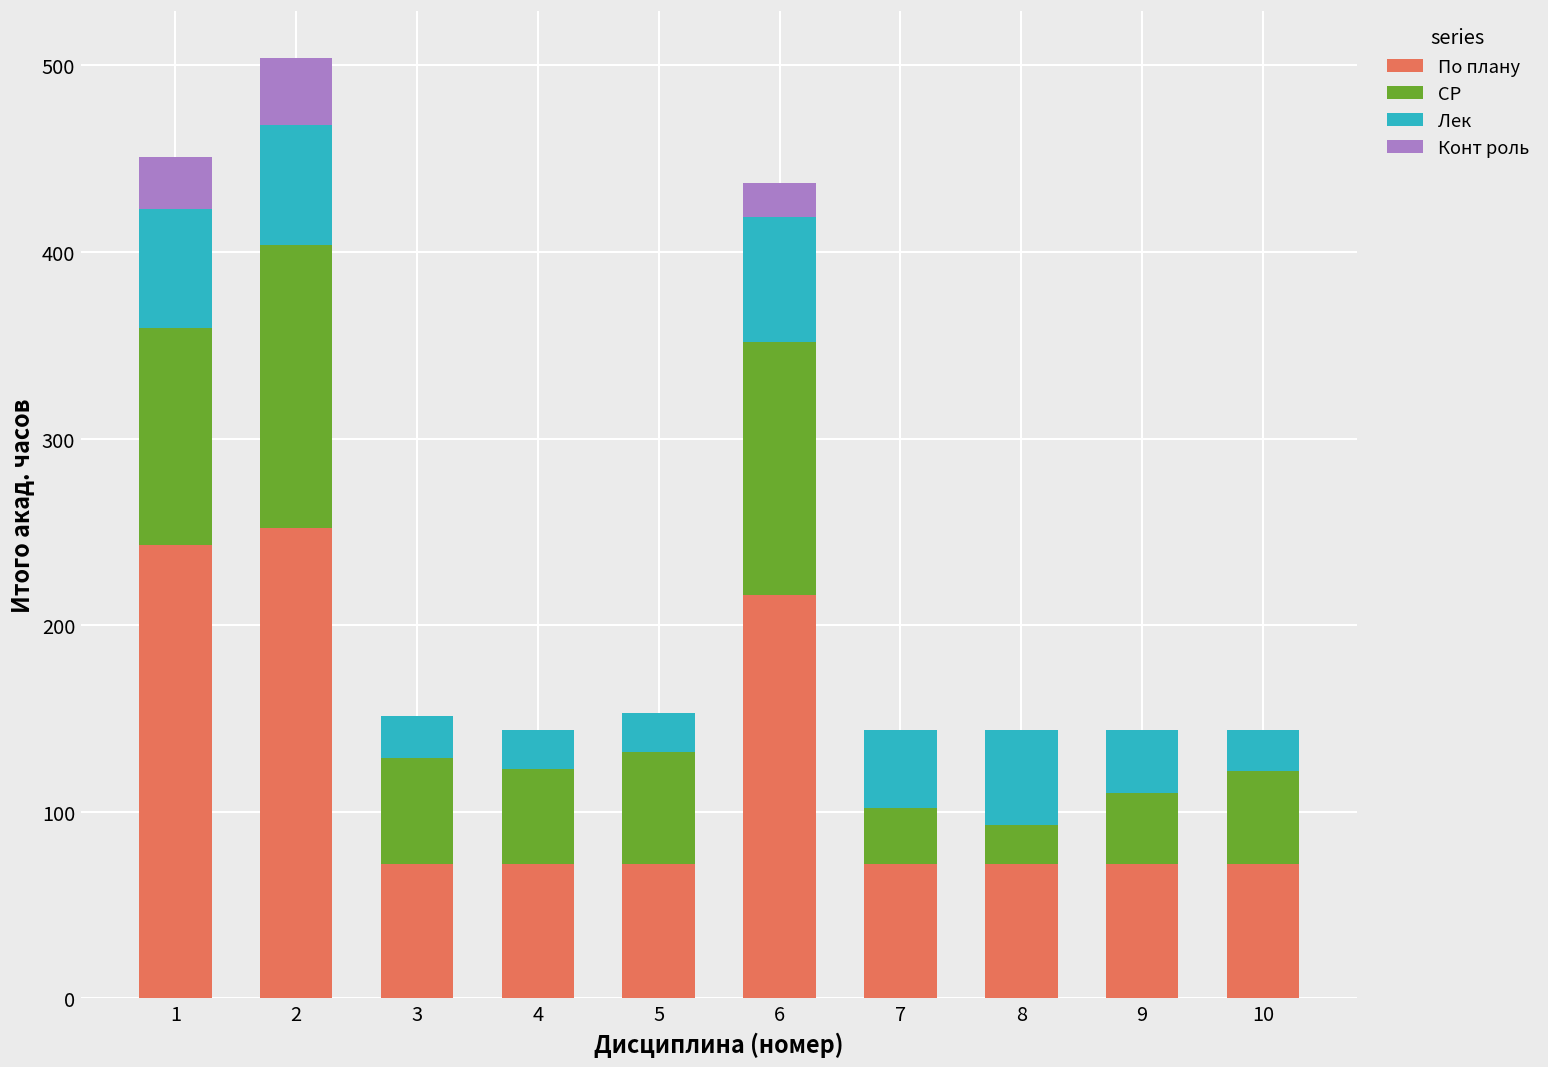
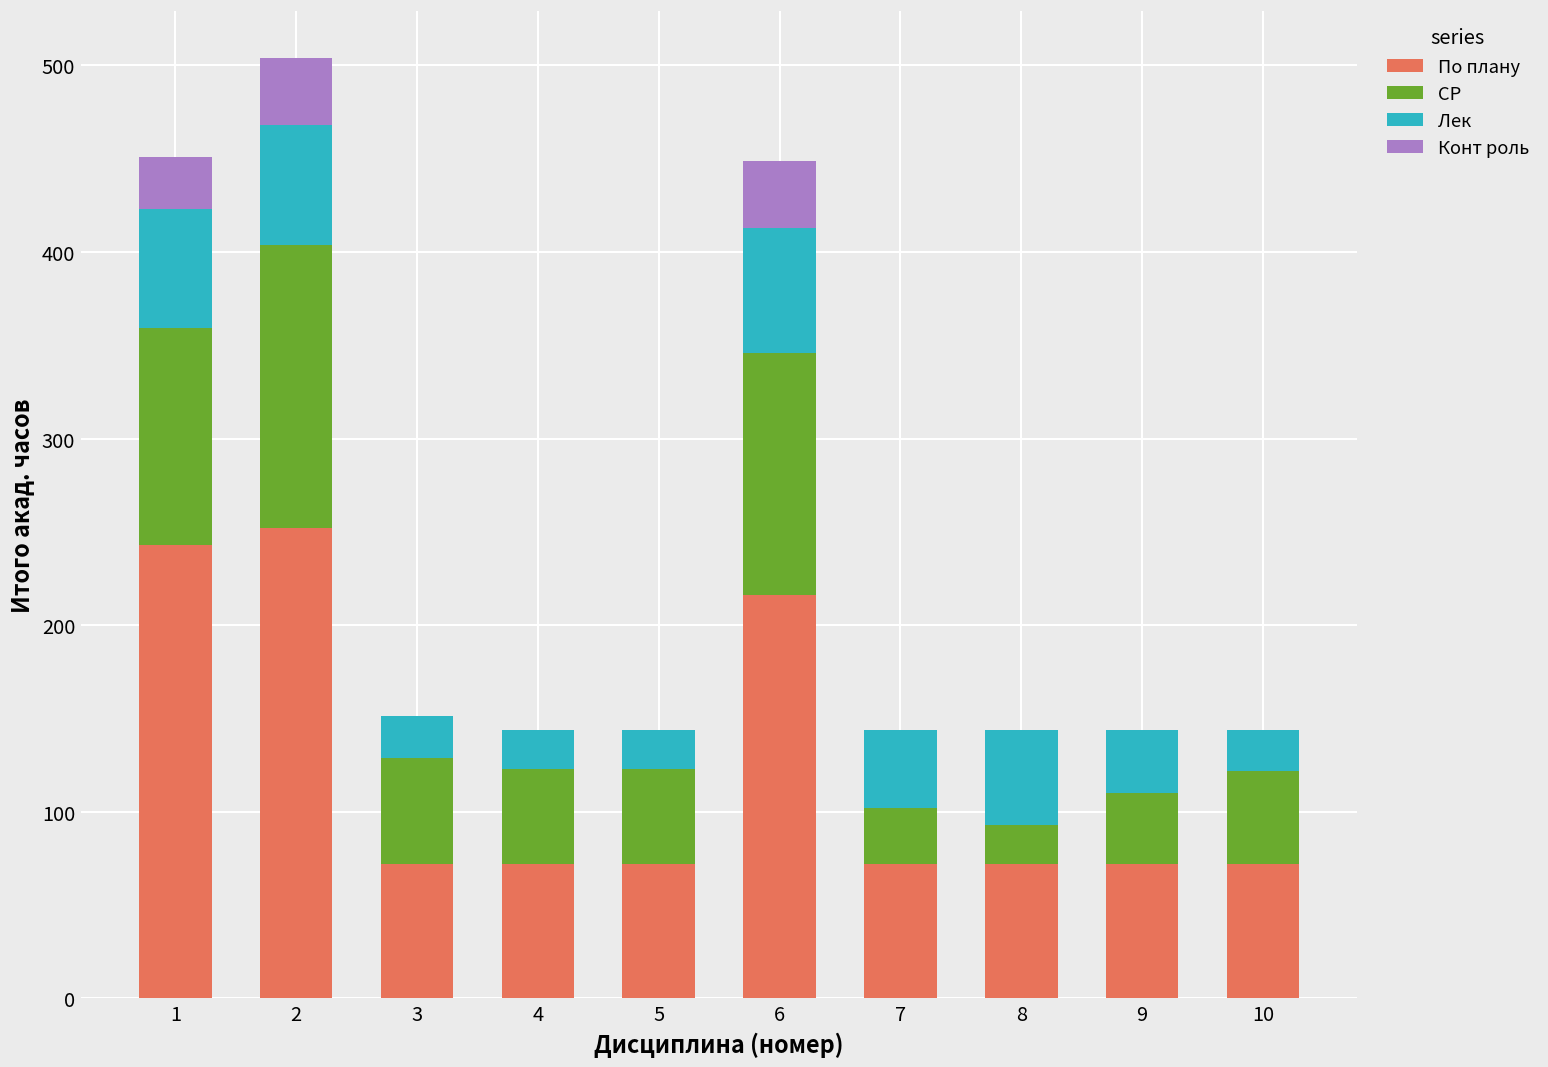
СР, 5: 60 -> 51
СР, 6: 136 -> 130
Конт роль, 6: 18 -> 36
